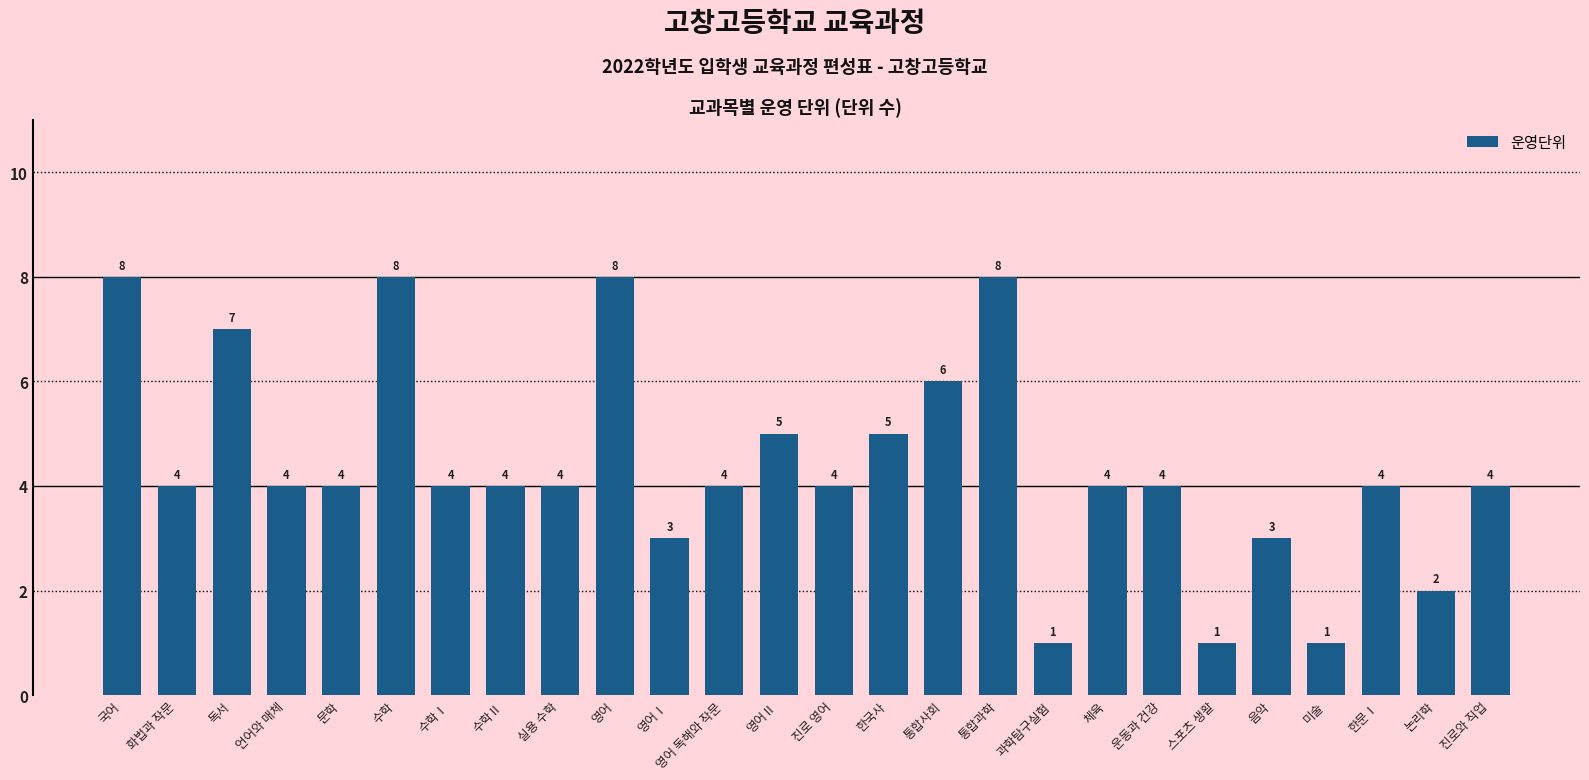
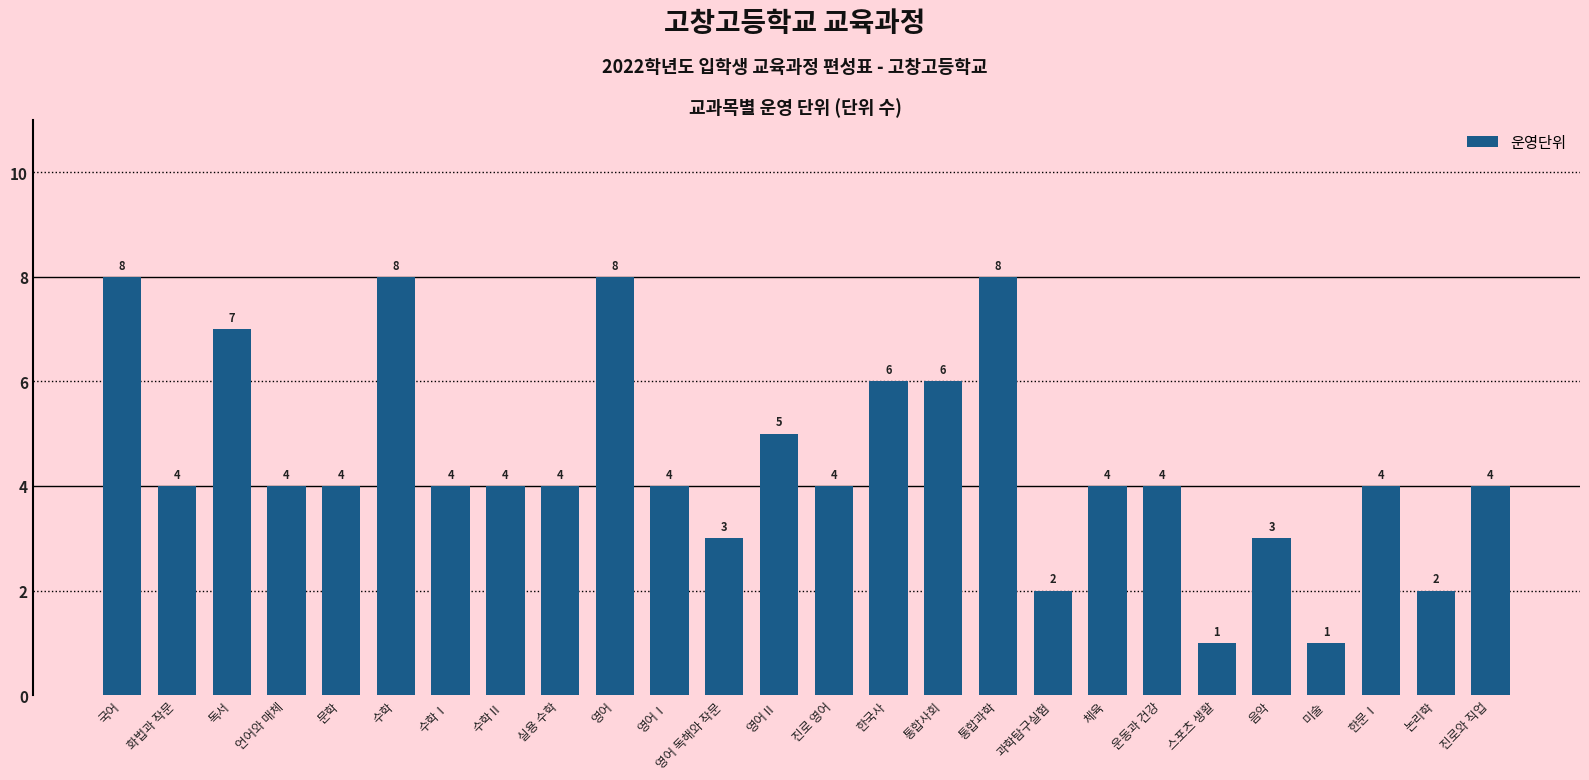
영어Ⅰ: 3 -> 4
영어 독해와 작문: 4 -> 3
한국사: 5 -> 6
과학탐구실험: 1 -> 2
